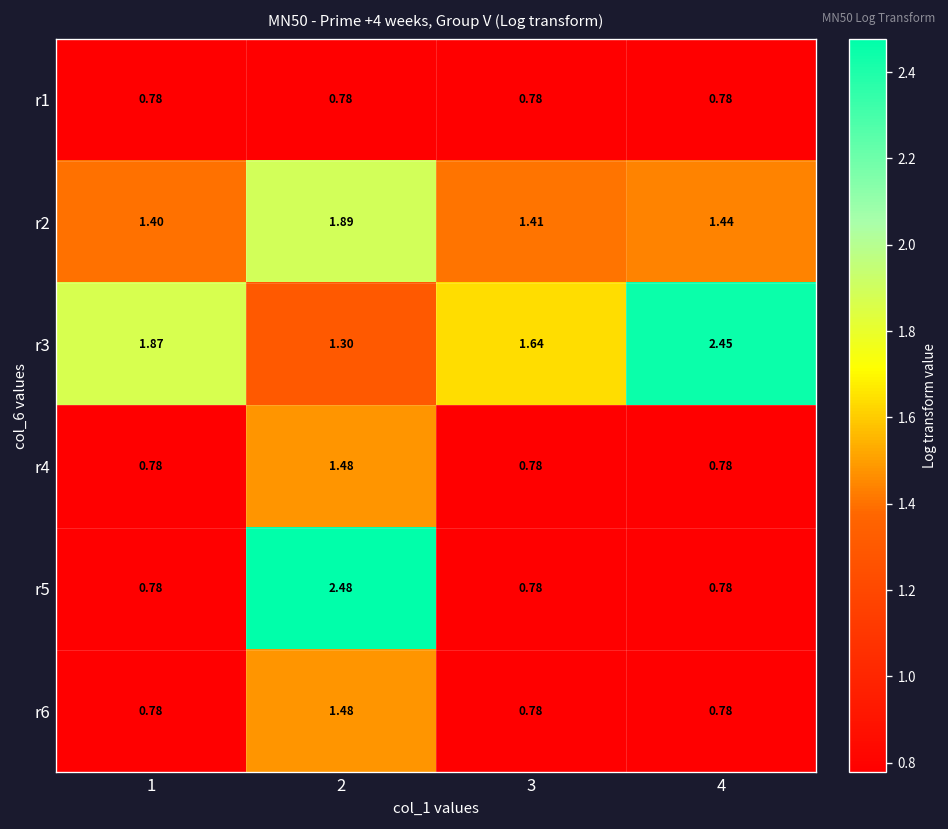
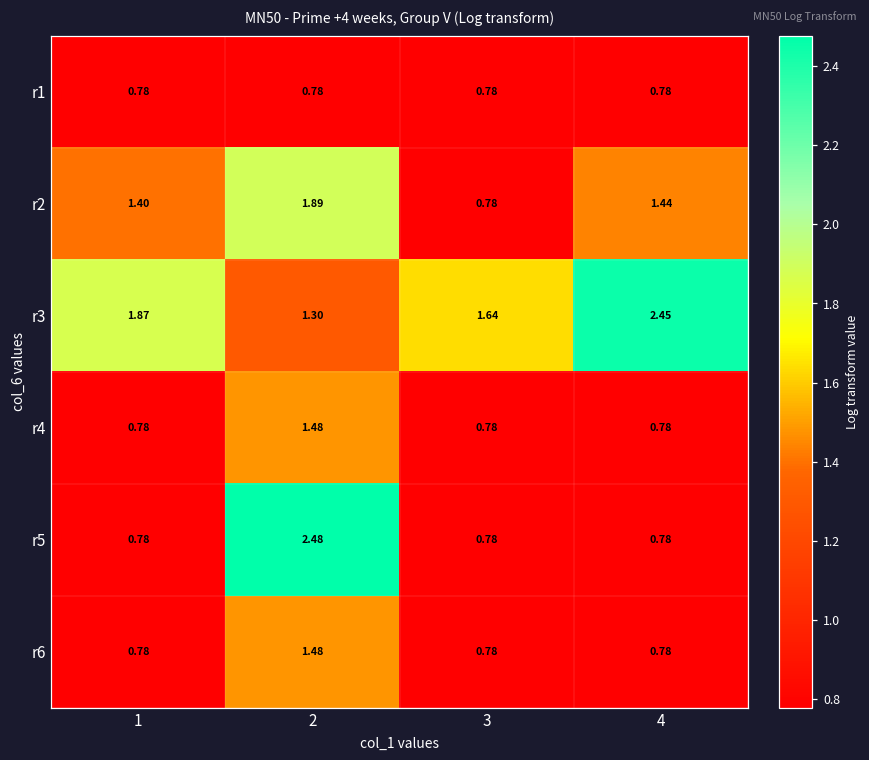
r2, 3: 1.41 -> 0.78
